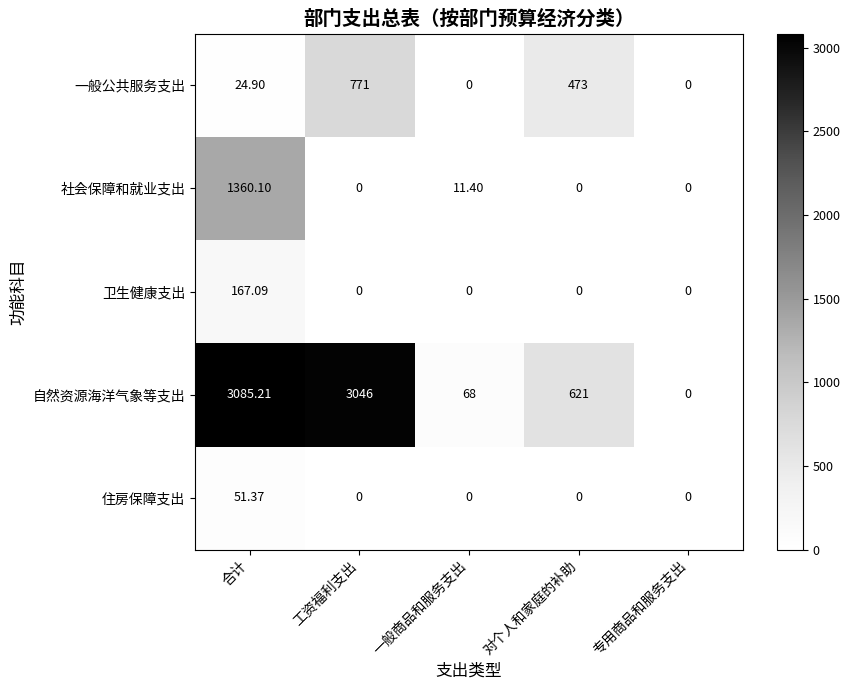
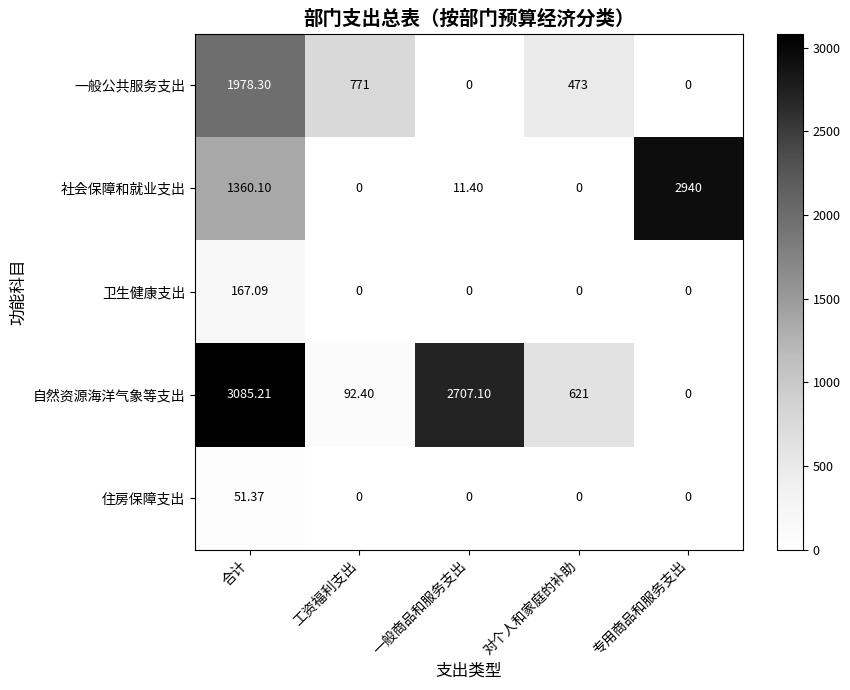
一般公共服务支出, 合计: 24.90 -> 1978.30
社会保障和就业支出, 专用商品和服务支出: 0 -> 2940
自然资源海洋气象等支出, 工资福利支出: 3046 -> 92.40
自然资源海洋气象等支出, 一般商品和服务支出: 68 -> 2707.10
